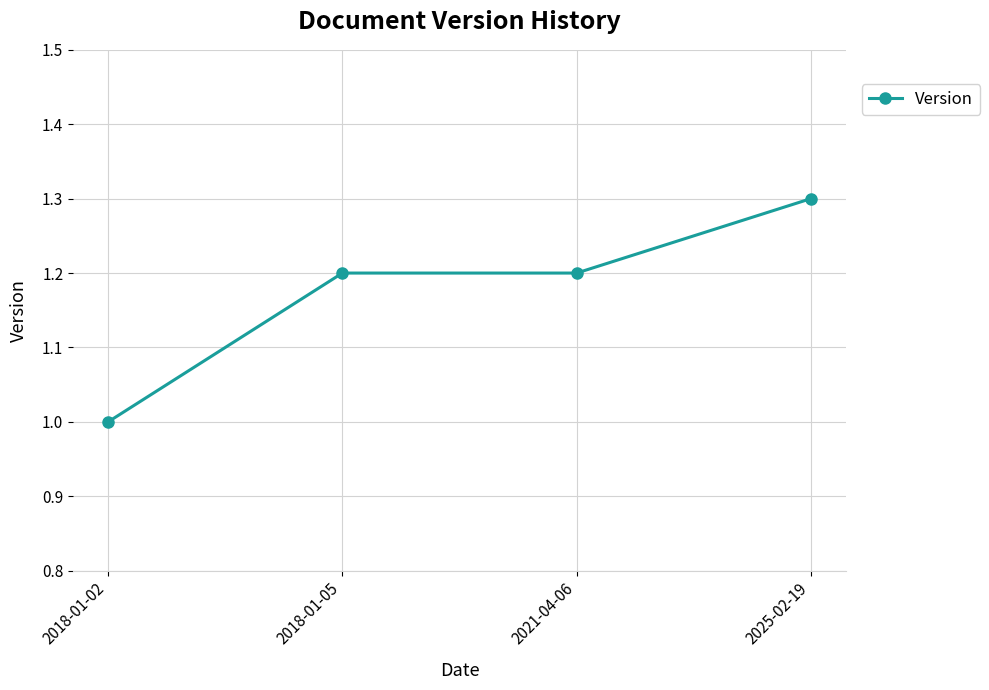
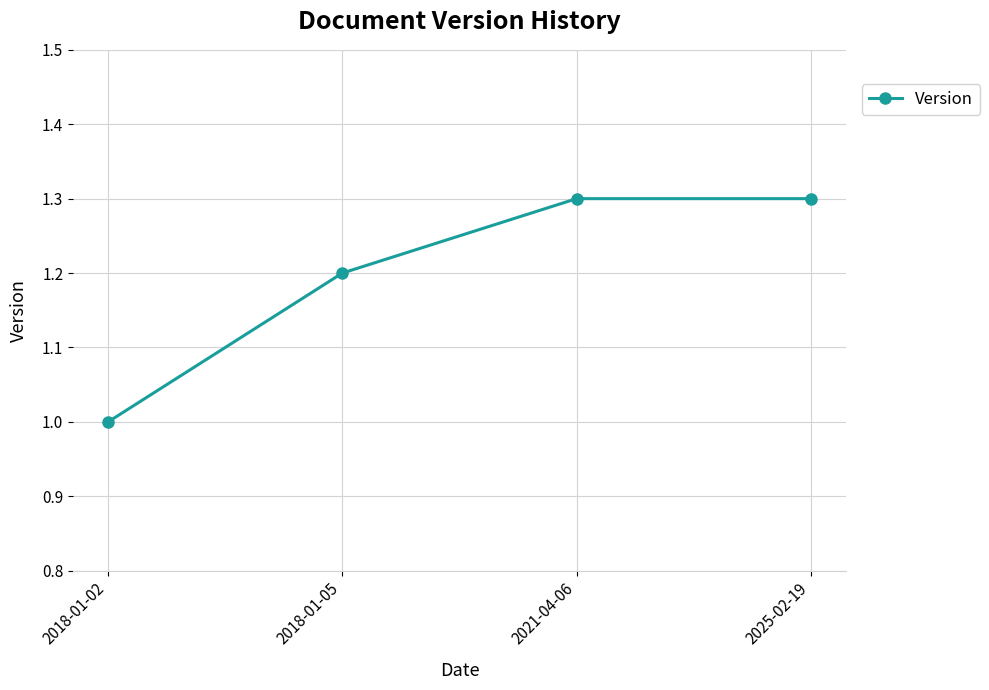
2021-04-06: 1.2 -> 1.3
